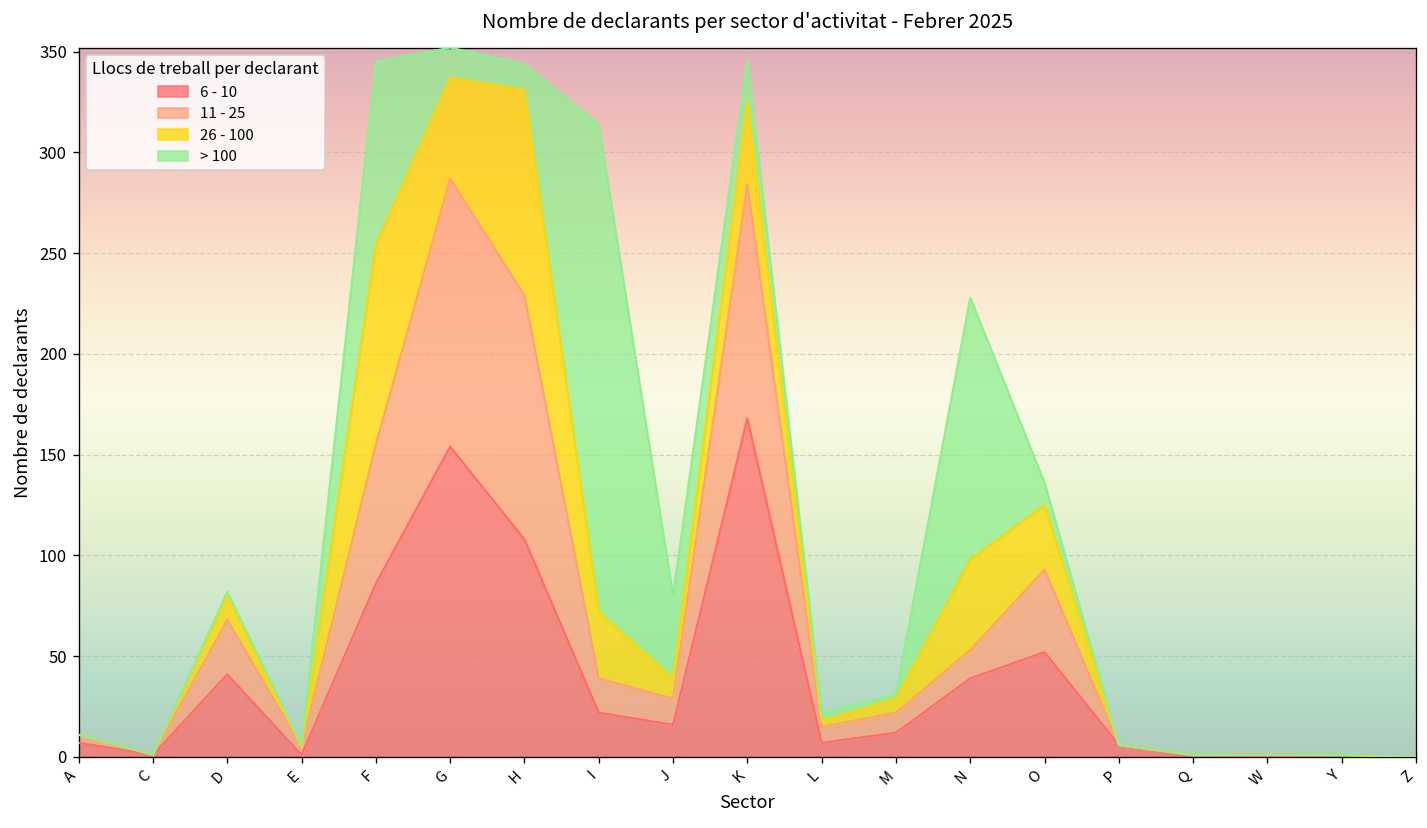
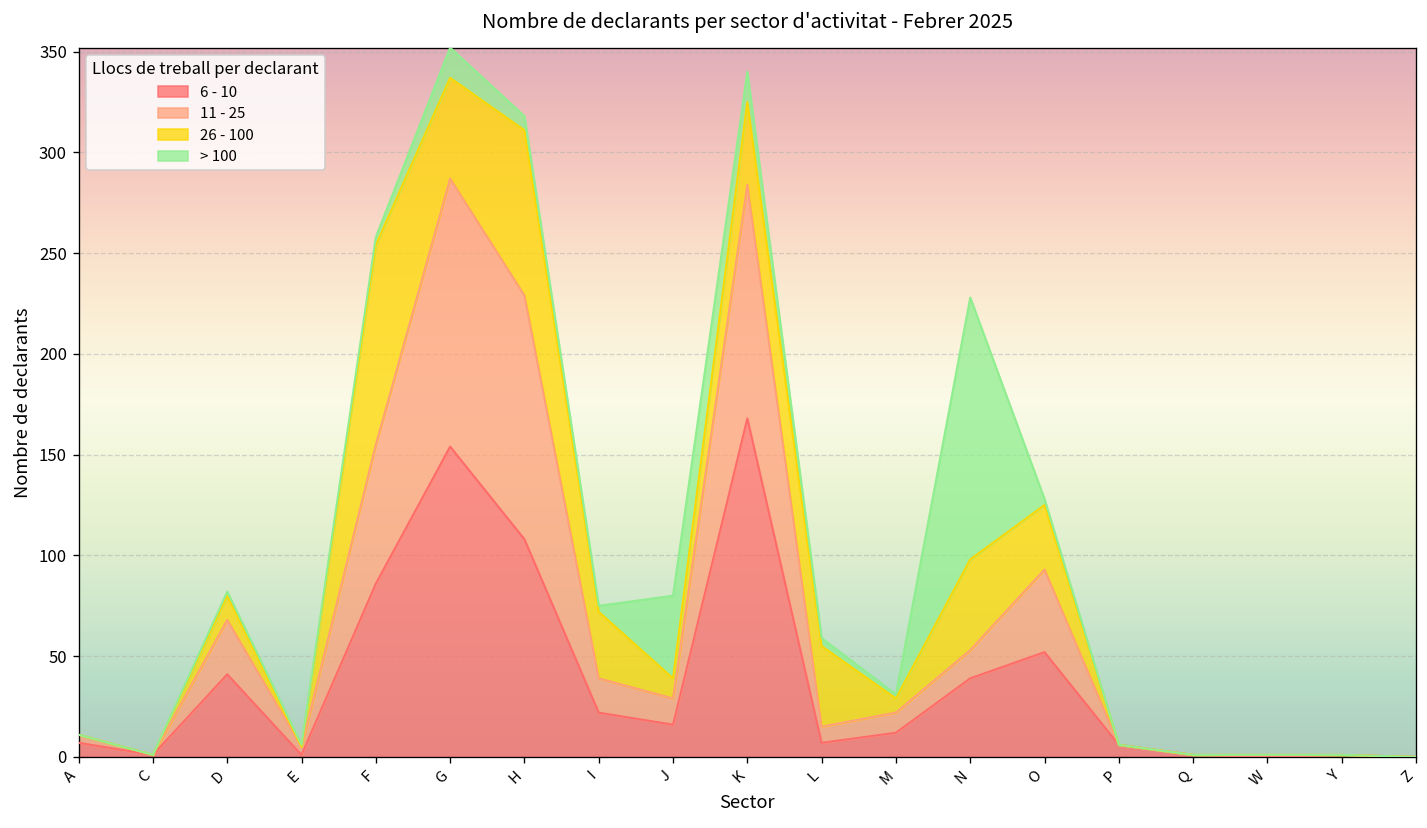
> 100, F: 91 -> 4
26 - 100, H: 102 -> 82
> 100, H: 13 -> 7
> 100, I: 242 -> 3
> 100, K: 21 -> 15
26 - 100, L: 3 -> 40
> 100, O: 11 -> 3
